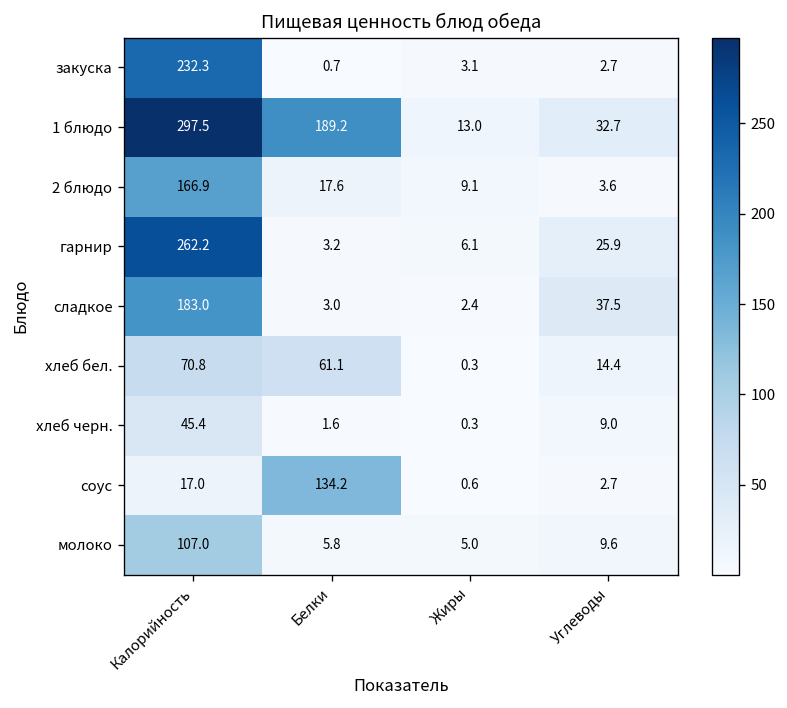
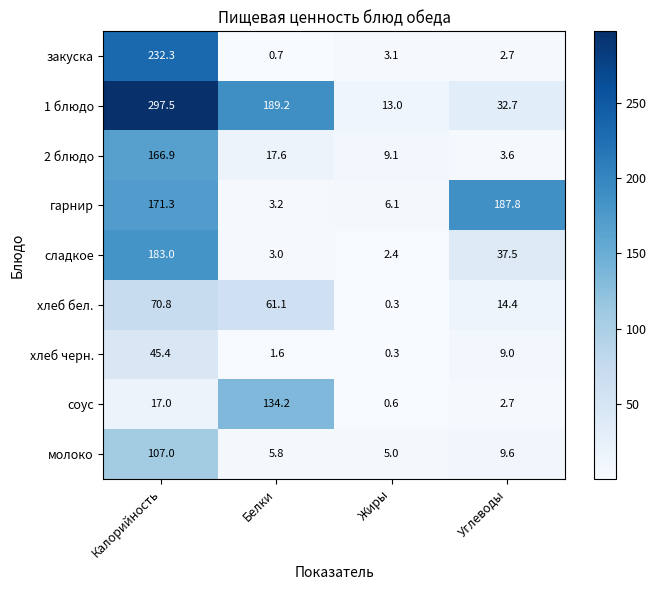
гарнир, Калорийность: 262.2 -> 171.3
гарнир, Углеводы: 25.9 -> 187.8
